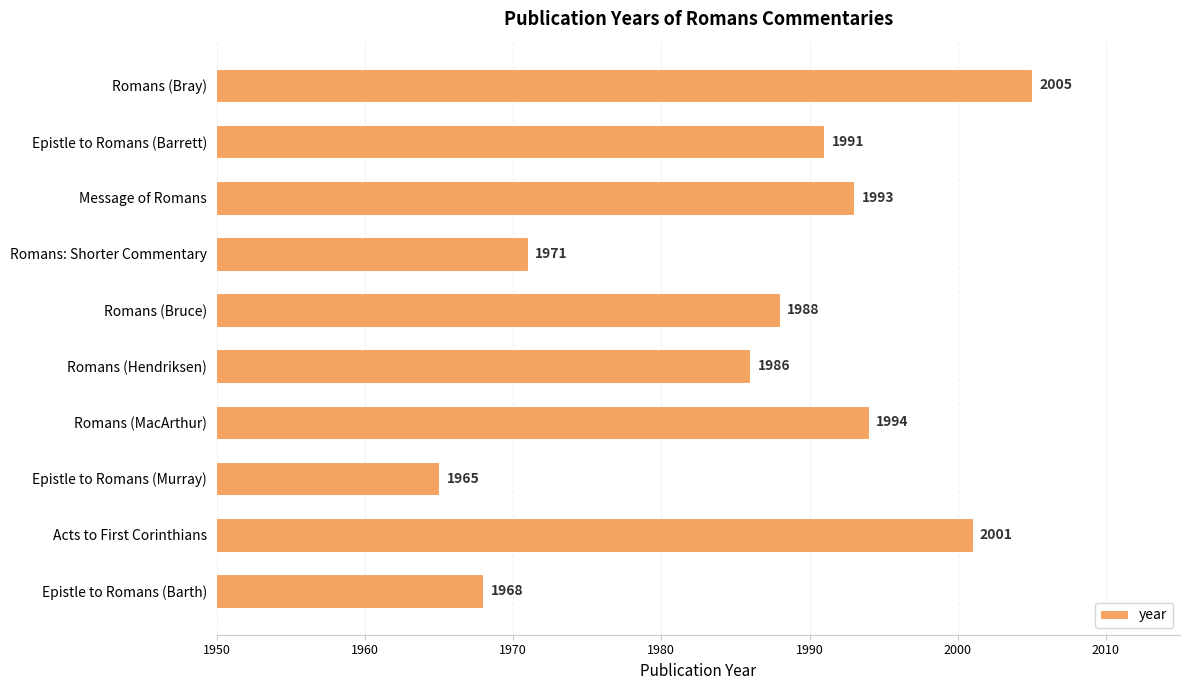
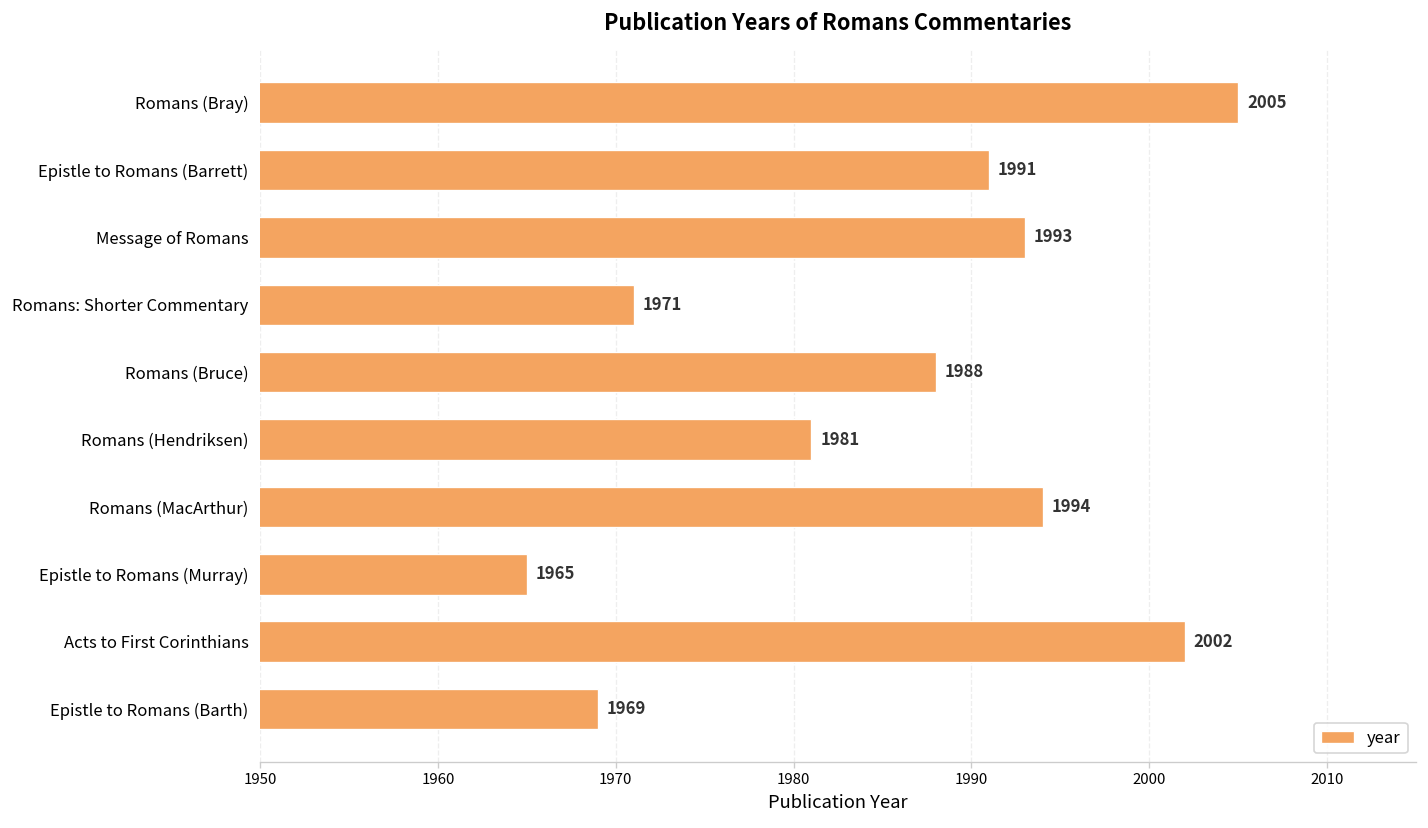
Romans (Hendriksen): 1986 -> 1981
Acts to First Corinthians: 2001 -> 2002
Epistle to Romans (Barth): 1968 -> 1969
